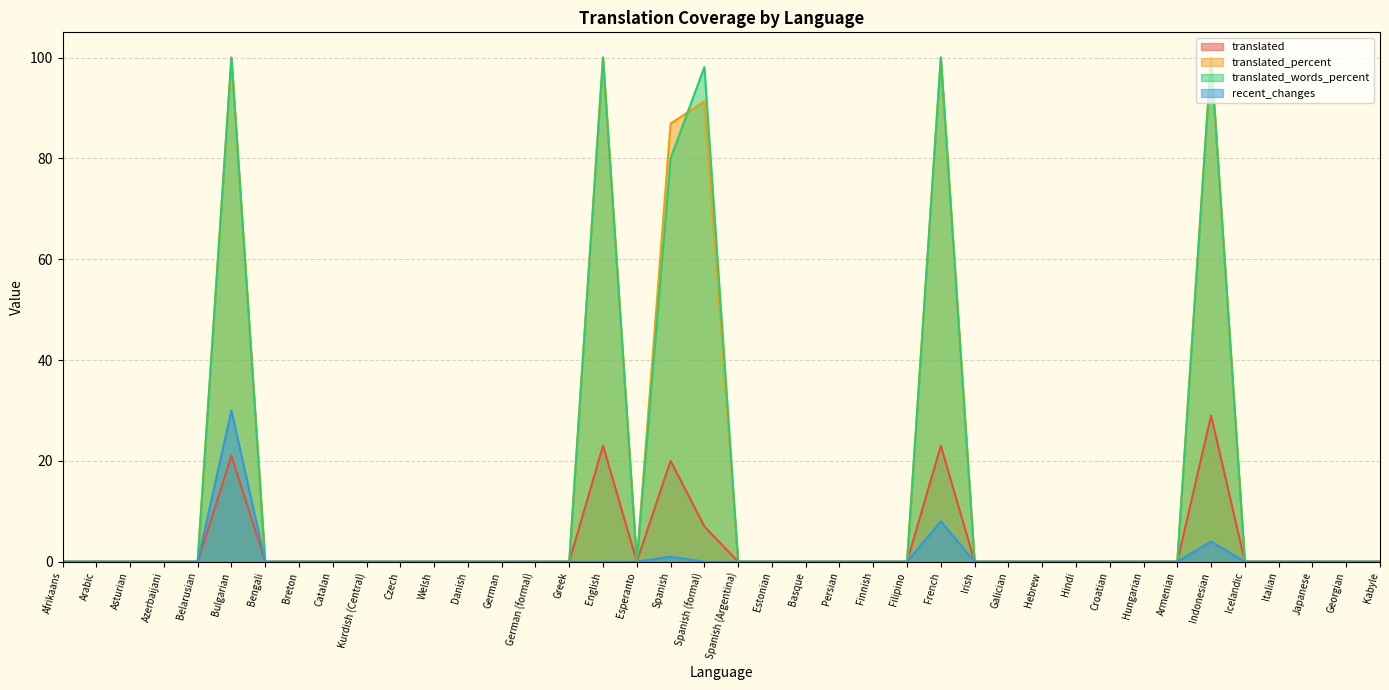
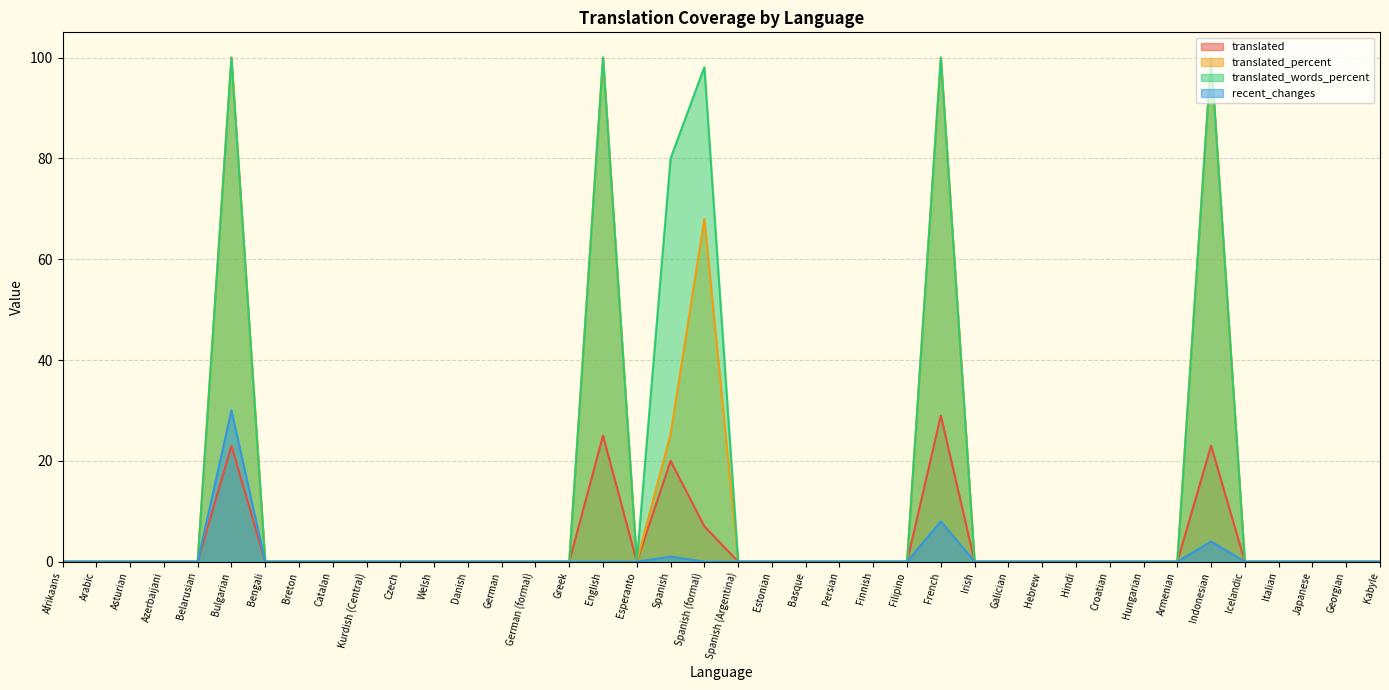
translated, Bulgarian: 21 -> 23
translated, English: 23 -> 25
translated_percent, Spanish: 87 -> 25
translated_percent, Spanish (formal): 91 -> 68
translated, French: 23 -> 29
translated, Indonesian: 29 -> 23
